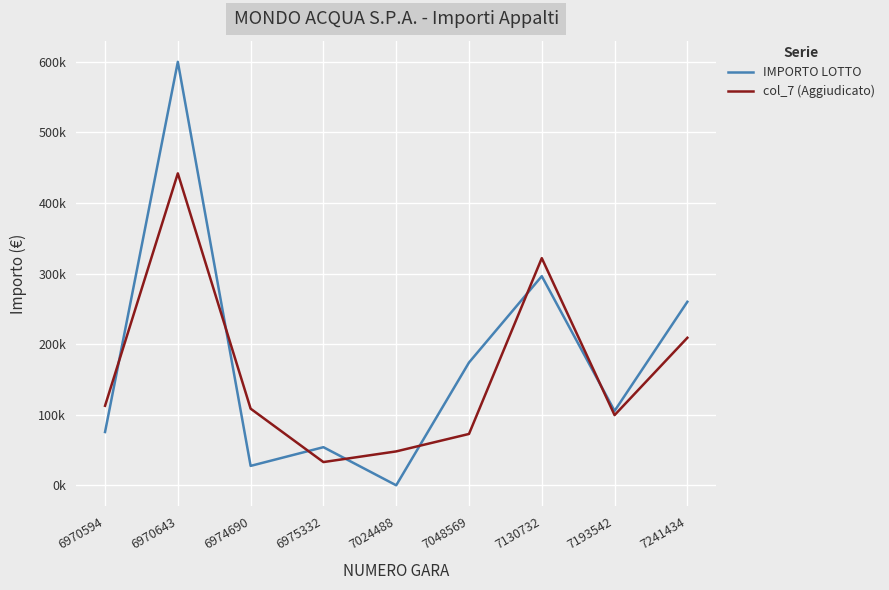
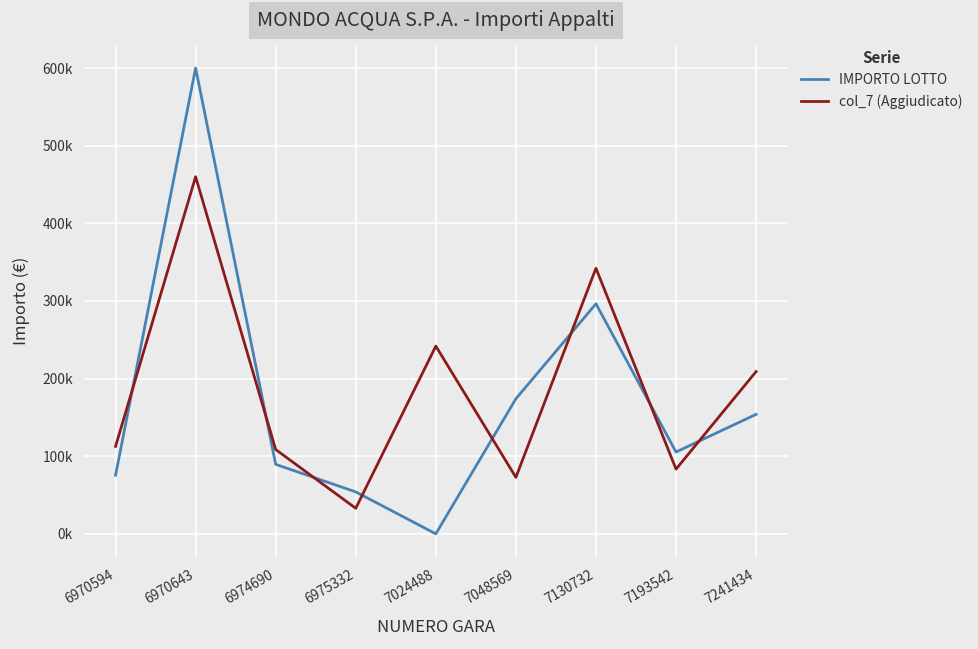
col_7 (Aggiudicato), 6970643: 440000 -> 460000
IMPORTO LOTTO, 6974690: 30000 -> 90000
col_7 (Aggiudicato), 7024488: 50000 -> 240000
col_7 (Aggiudicato), 7130732: 320000 -> 340000
col_7 (Aggiudicato), 7193542: 100000 -> 80000
IMPORTO LOTTO, 7241434: 260000 -> 150000
